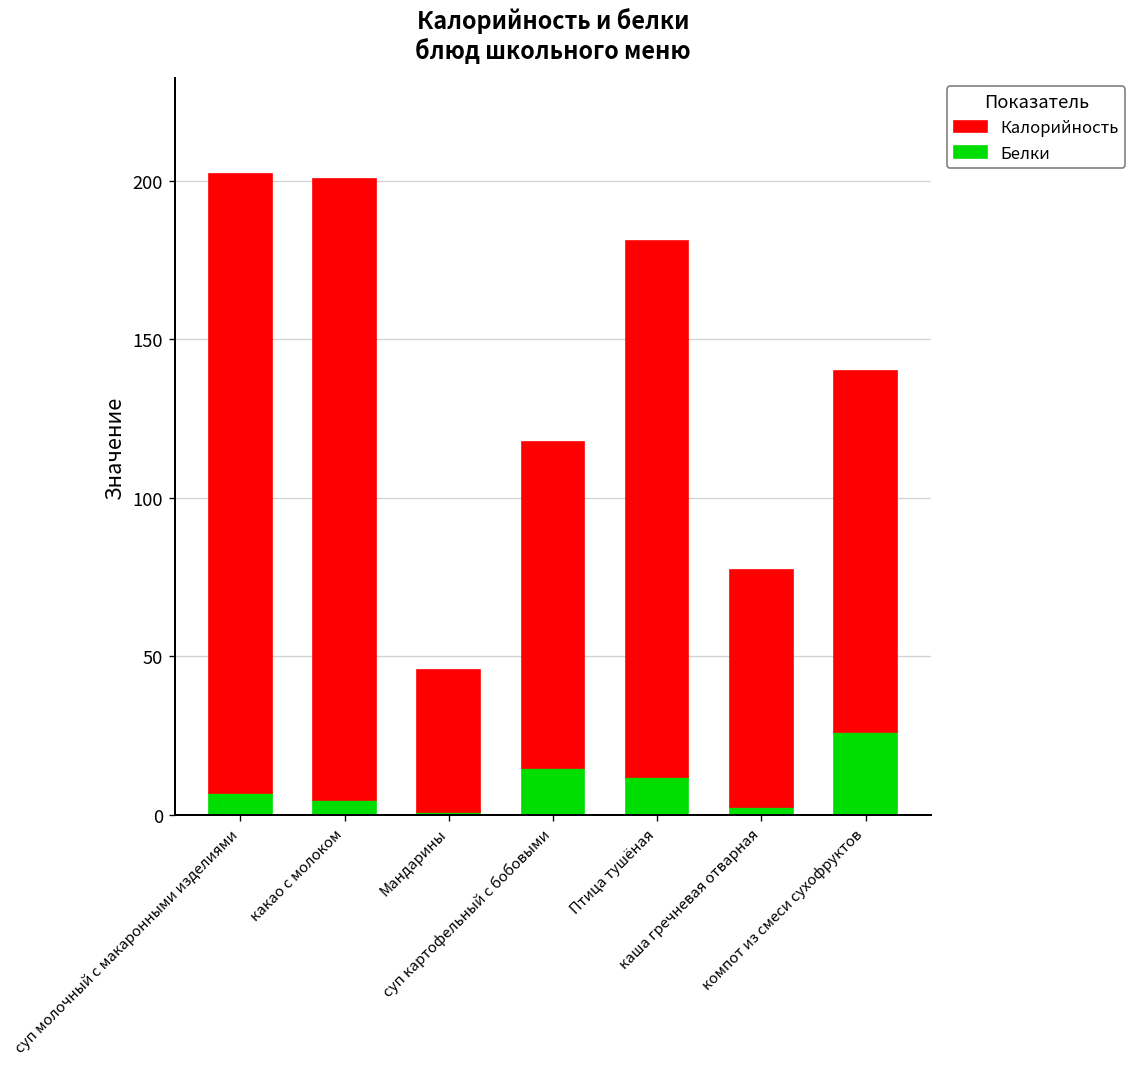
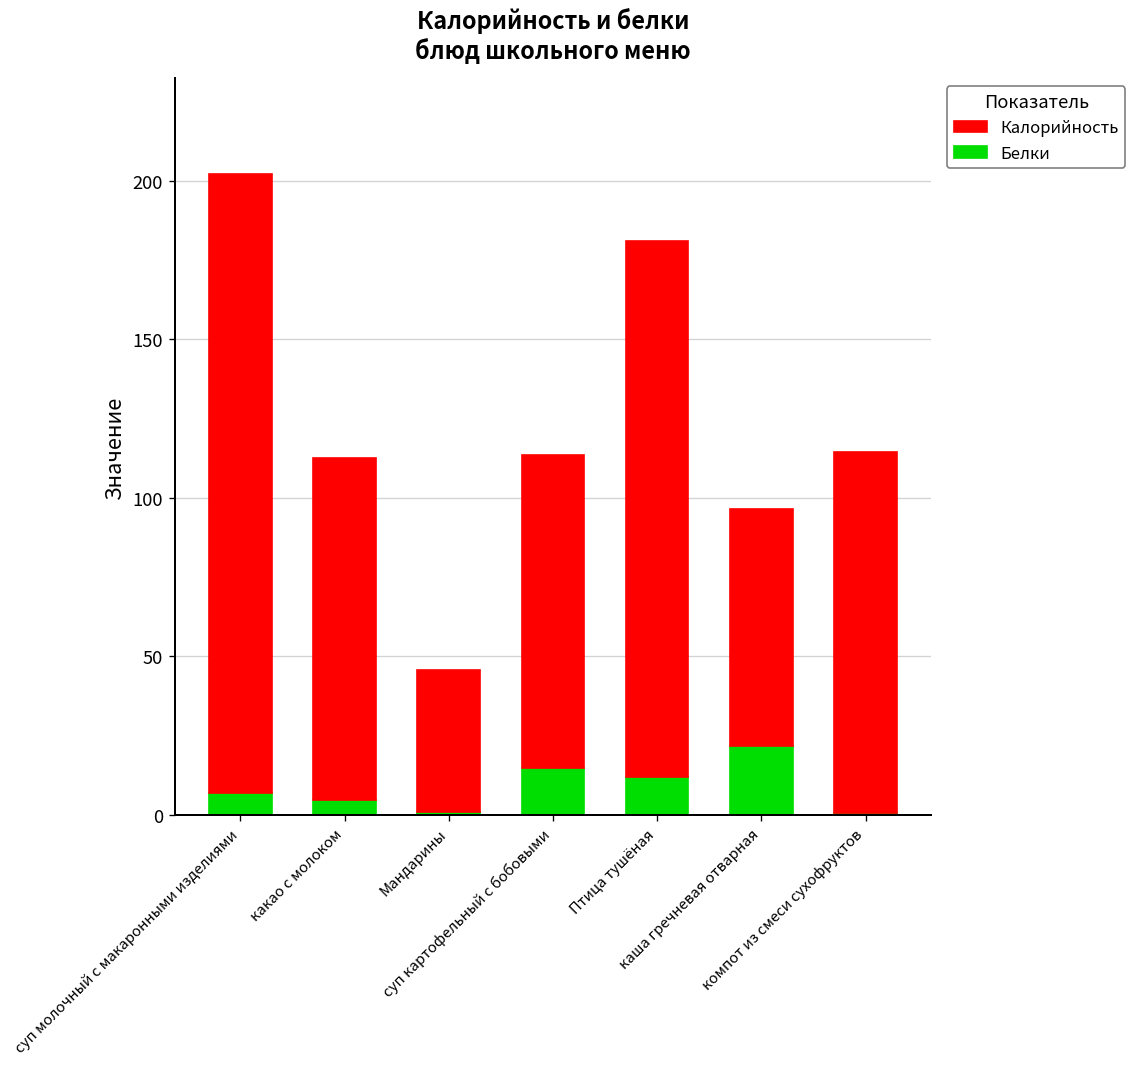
Калорийность, какао с молоком: 196 -> 108
Калорийность, суп картофельный с бобовыми: 103 -> 99
Белки, каша гречневая отварная: 3 -> 22
Белки, компот из смеси сухофруктов: 26 -> 1
